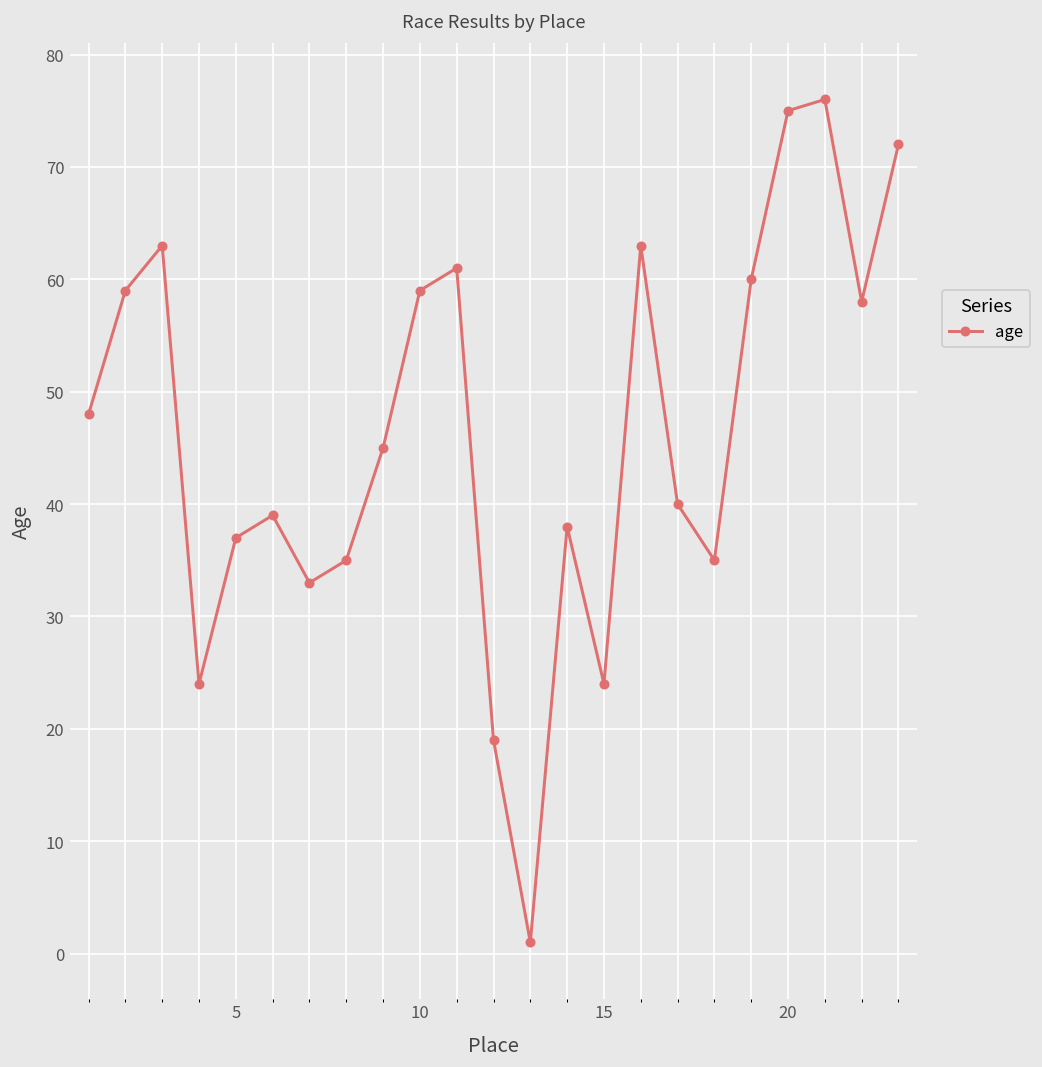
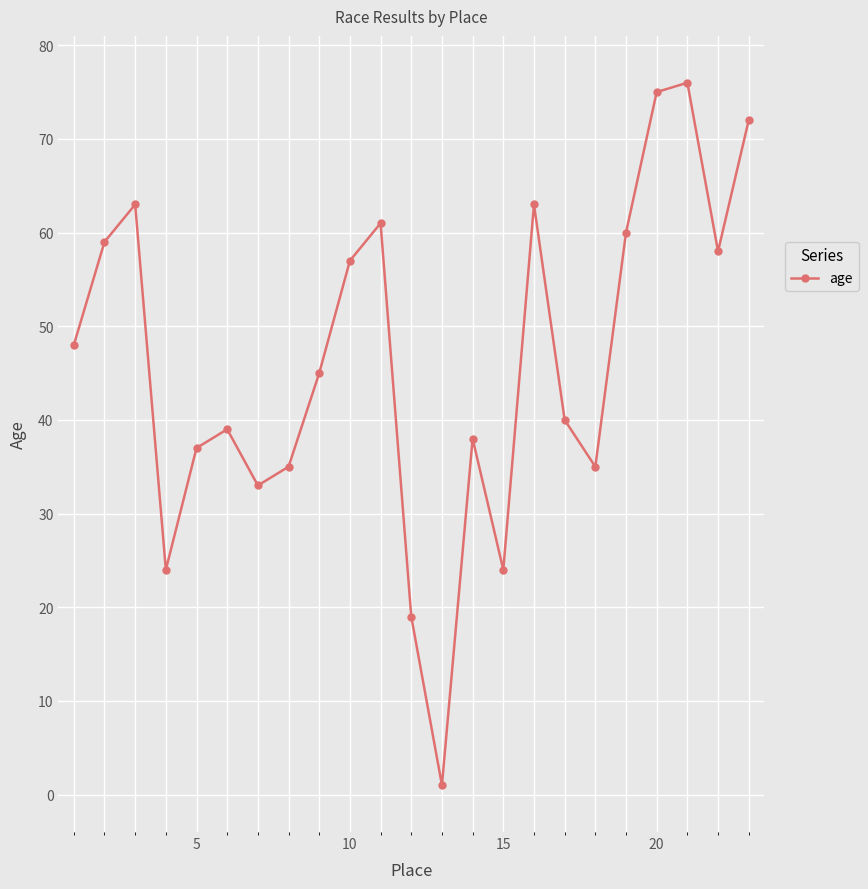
10: 59 -> 57
